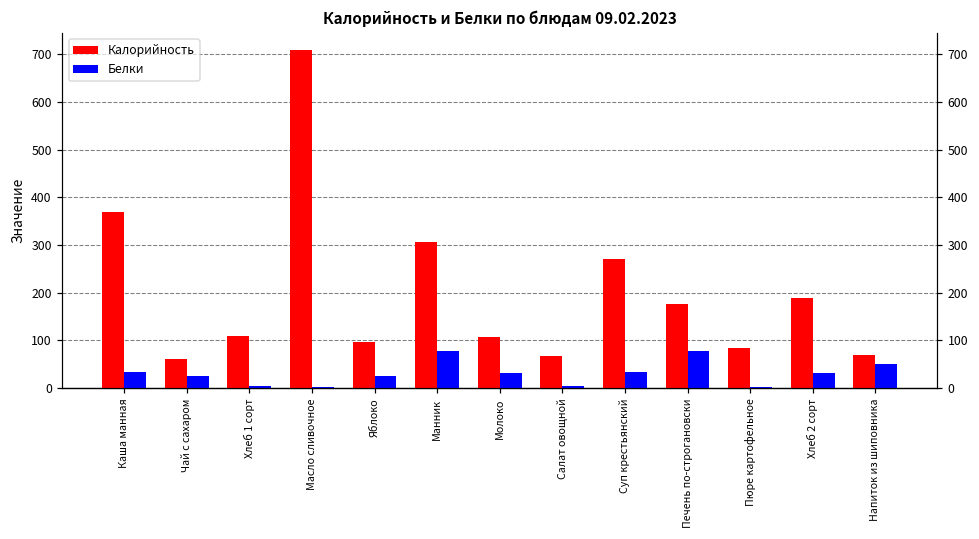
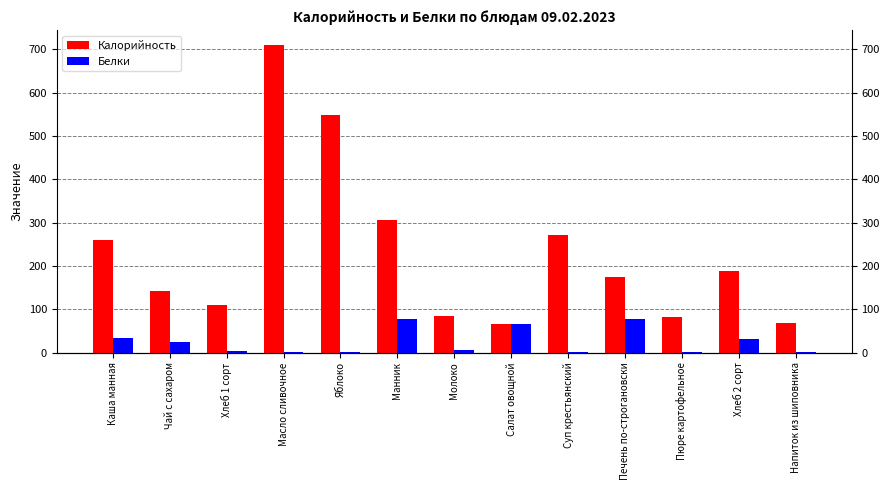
Калорийность, Каша манная: 370 -> 260
Калорийность, Чай с сахаром: 60 -> 140
Калорийность, Яблоко: 100 -> 550
Белки, Яблоко: 20 -> 0
Калорийность, Молоко: 110 -> 90
Белки, Молоко: 30 -> 10
Белки, Салат овощной: 0 -> 70
Белки, Суп крестьянский: 30 -> 0
Белки, Напиток из шиповника: 50 -> 0
